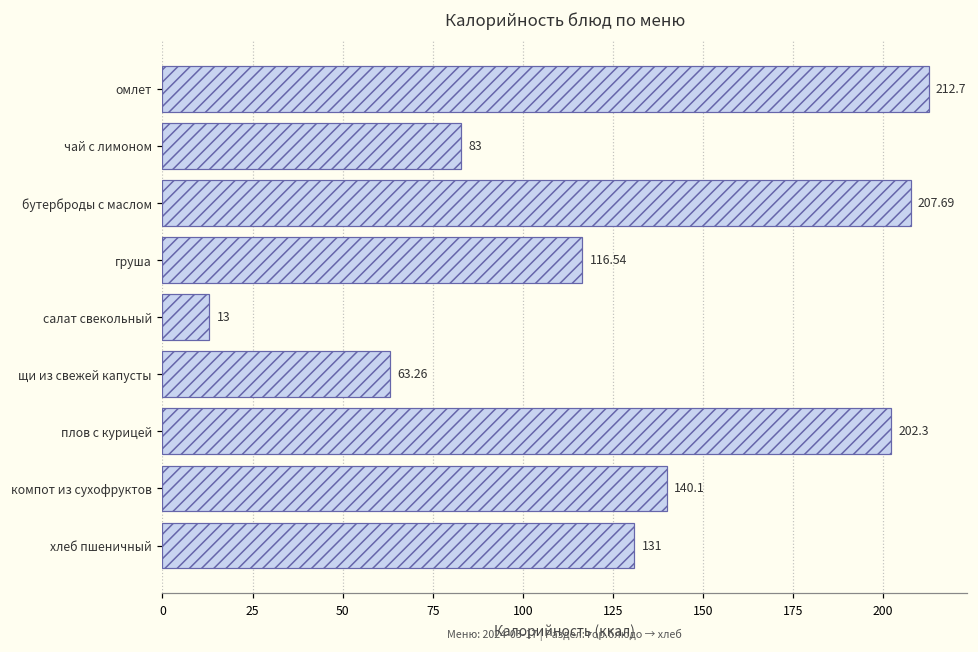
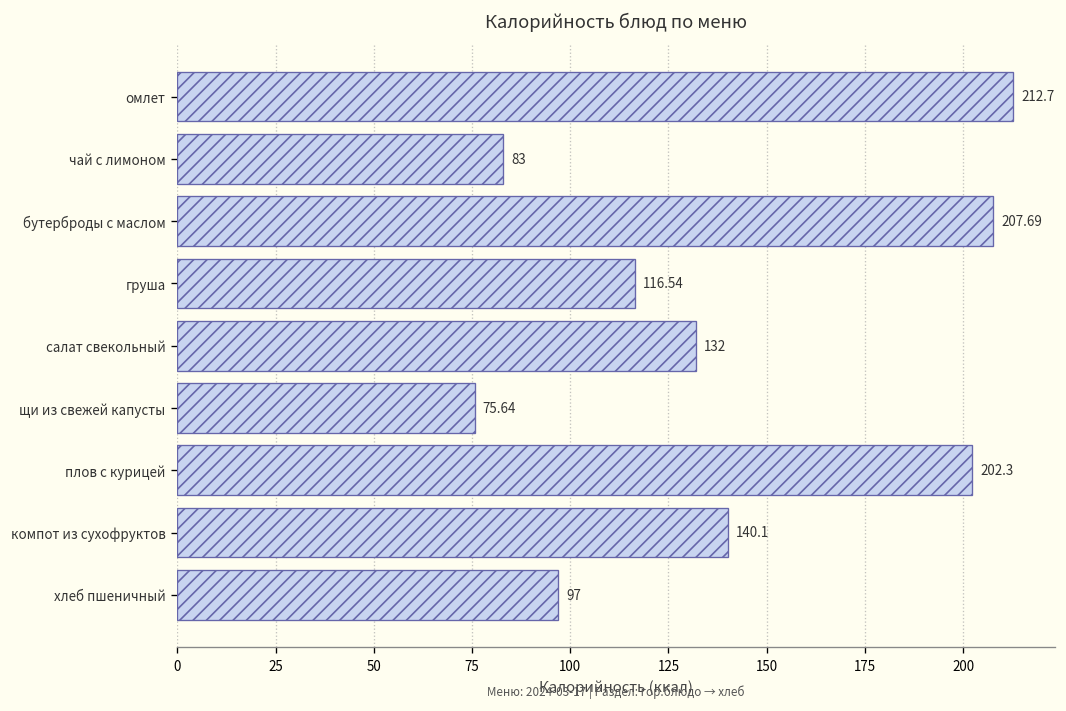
салат свекольный: 13 -> 132
щи из свежей капусты: 63.26 -> 75.64
хлеб пшеничный: 131 -> 97
